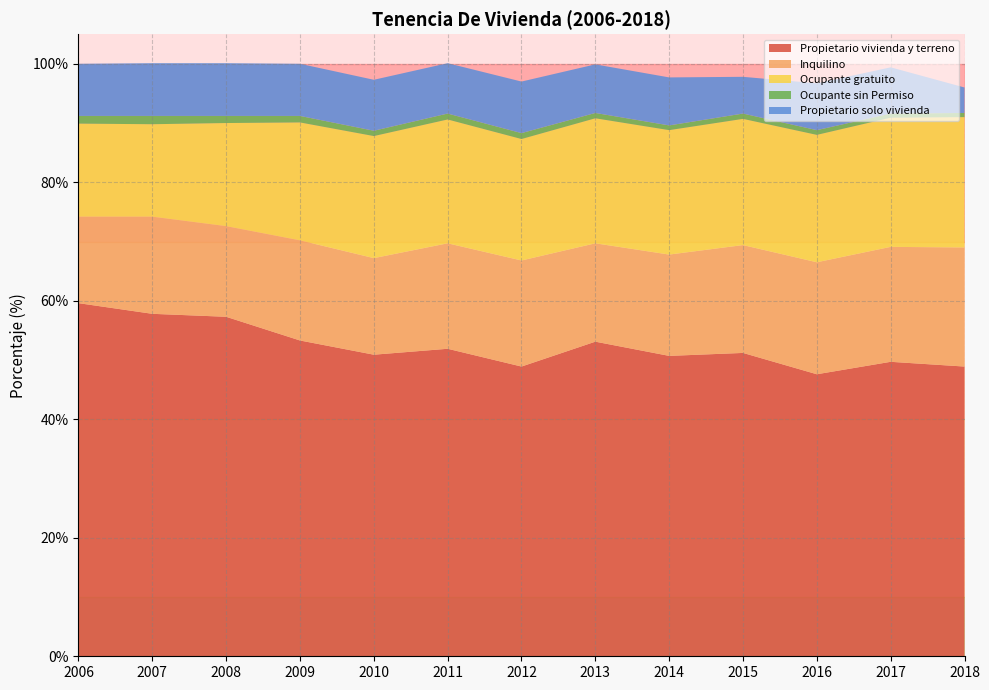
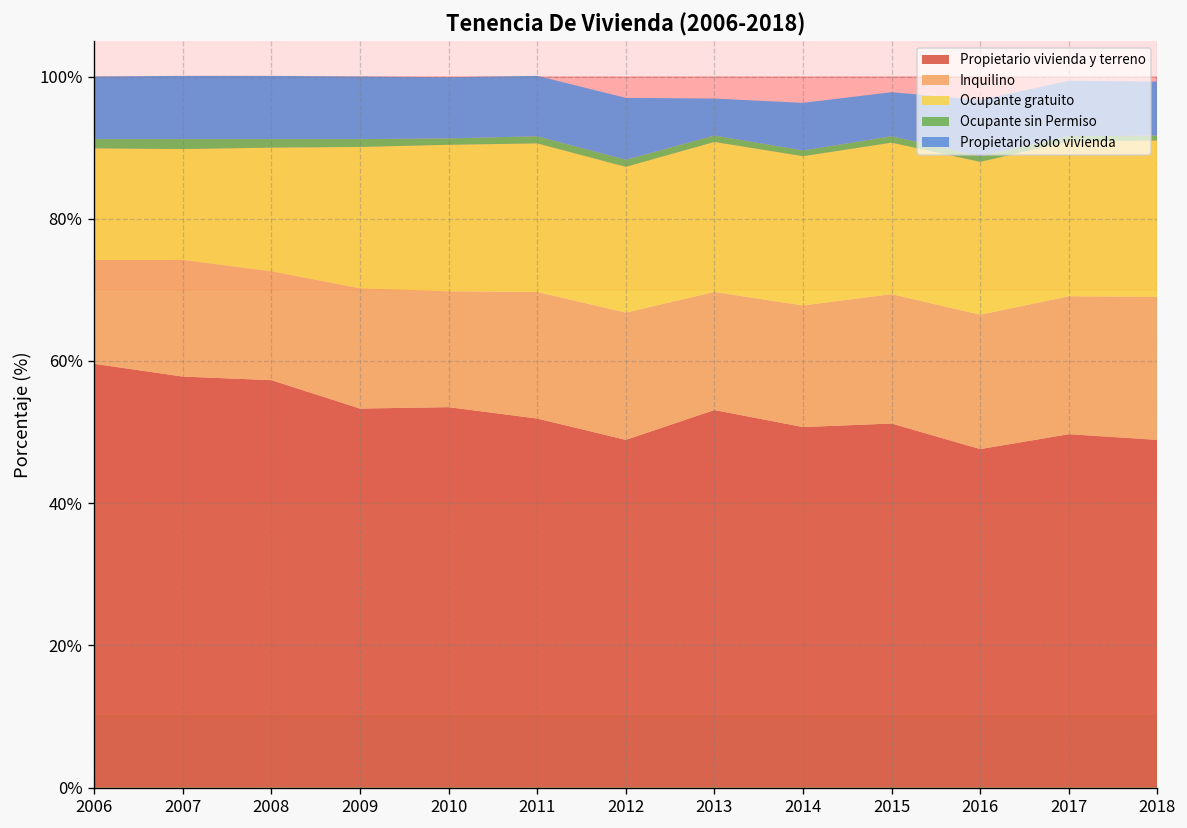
Propietario vivienda y terreno, 2010: 51% -> 54%
Propietario solo vivienda, 2013: 8% -> 5%
Propietario solo vivienda, 2014: 8% -> 7%
Propietario solo vivienda, 2018: 4% -> 8%
